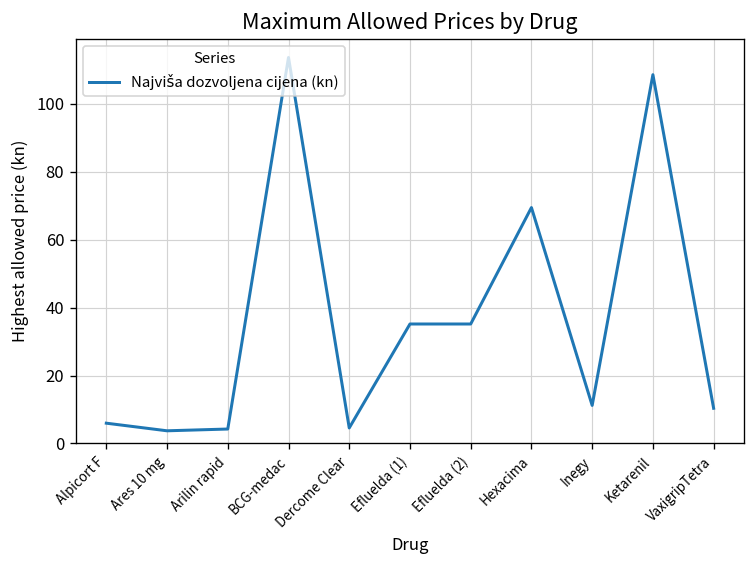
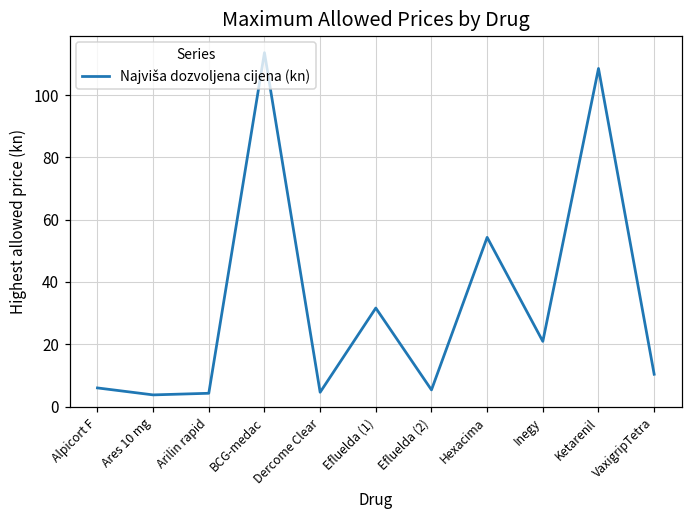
Efluelda (1): 35 -> 32
Efluelda (2): 35 -> 5
Hexacima: 69 -> 54
Inegy: 11 -> 21
